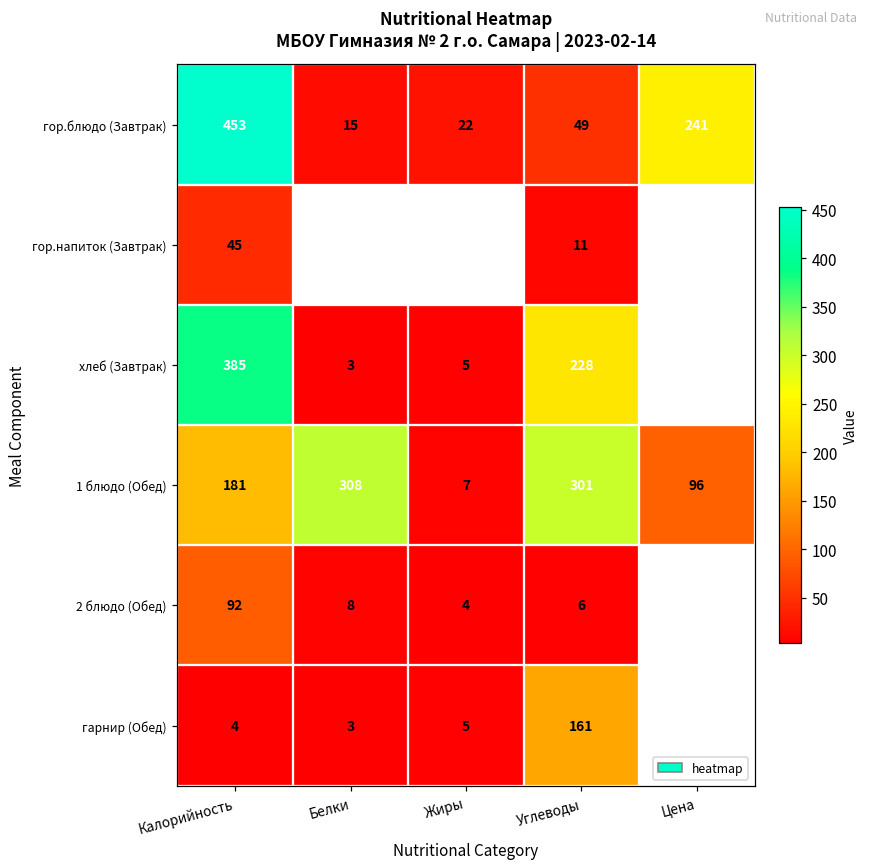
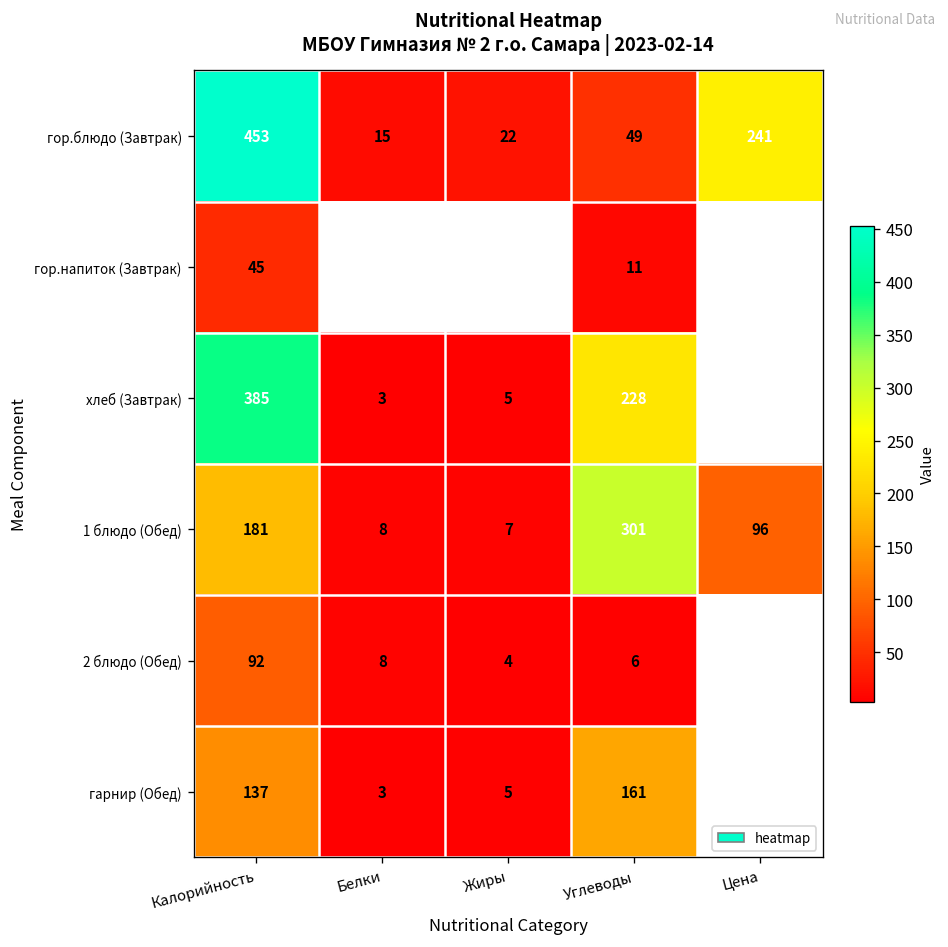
1 блюдо (Обед), Белки: 308 -> 8
гарнир (Обед), Калорийность: 4 -> 137
